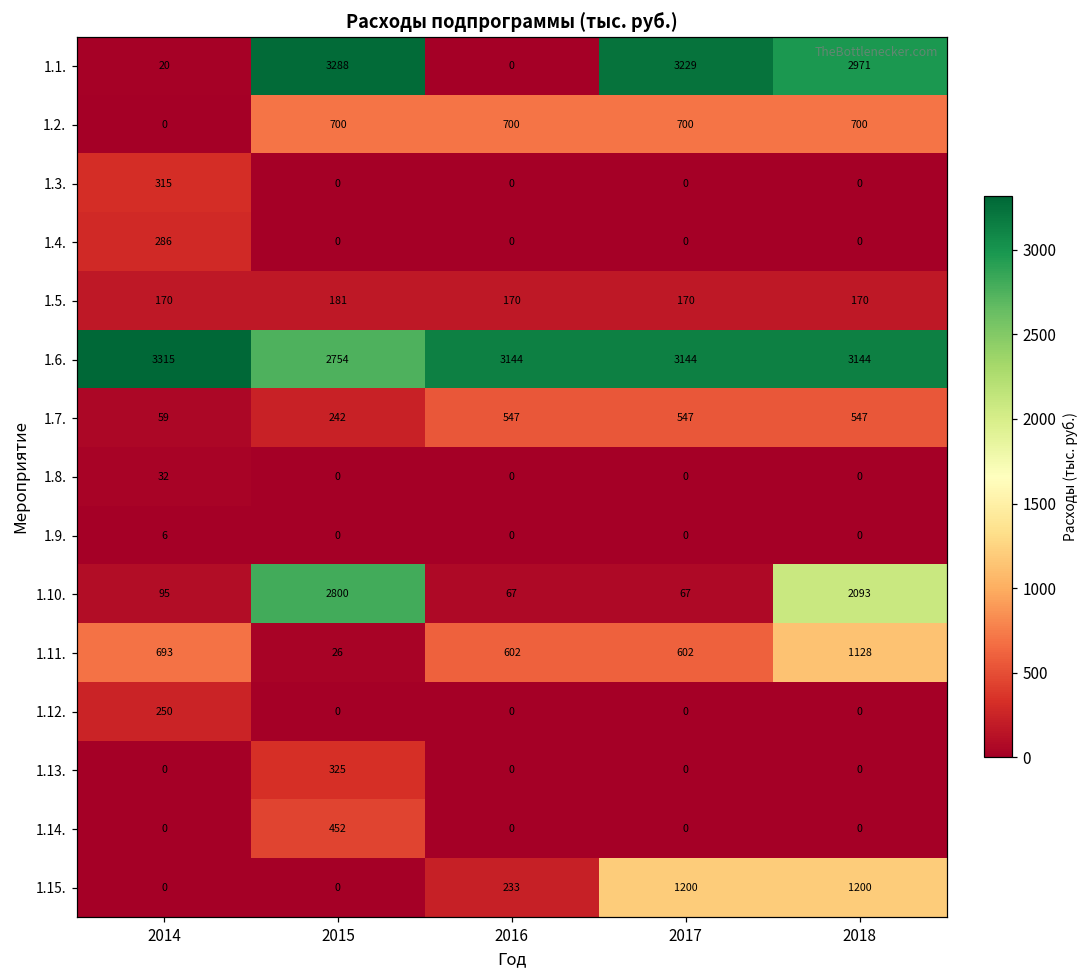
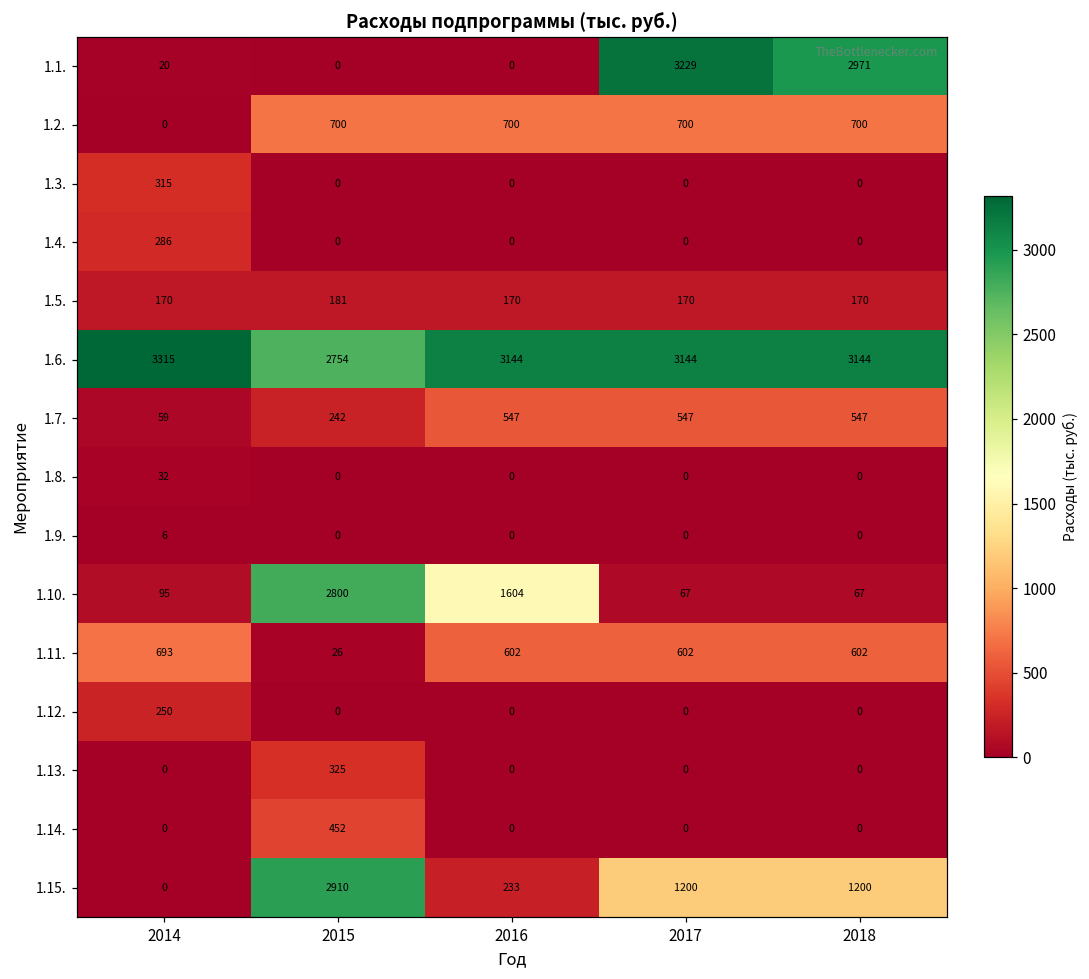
1.1., 2015: 3288 -> 0
1.10., 2016: 67 -> 1604
1.10., 2018: 2093 -> 67
1.11., 2018: 1128 -> 602
1.15., 2015: 0 -> 2910
